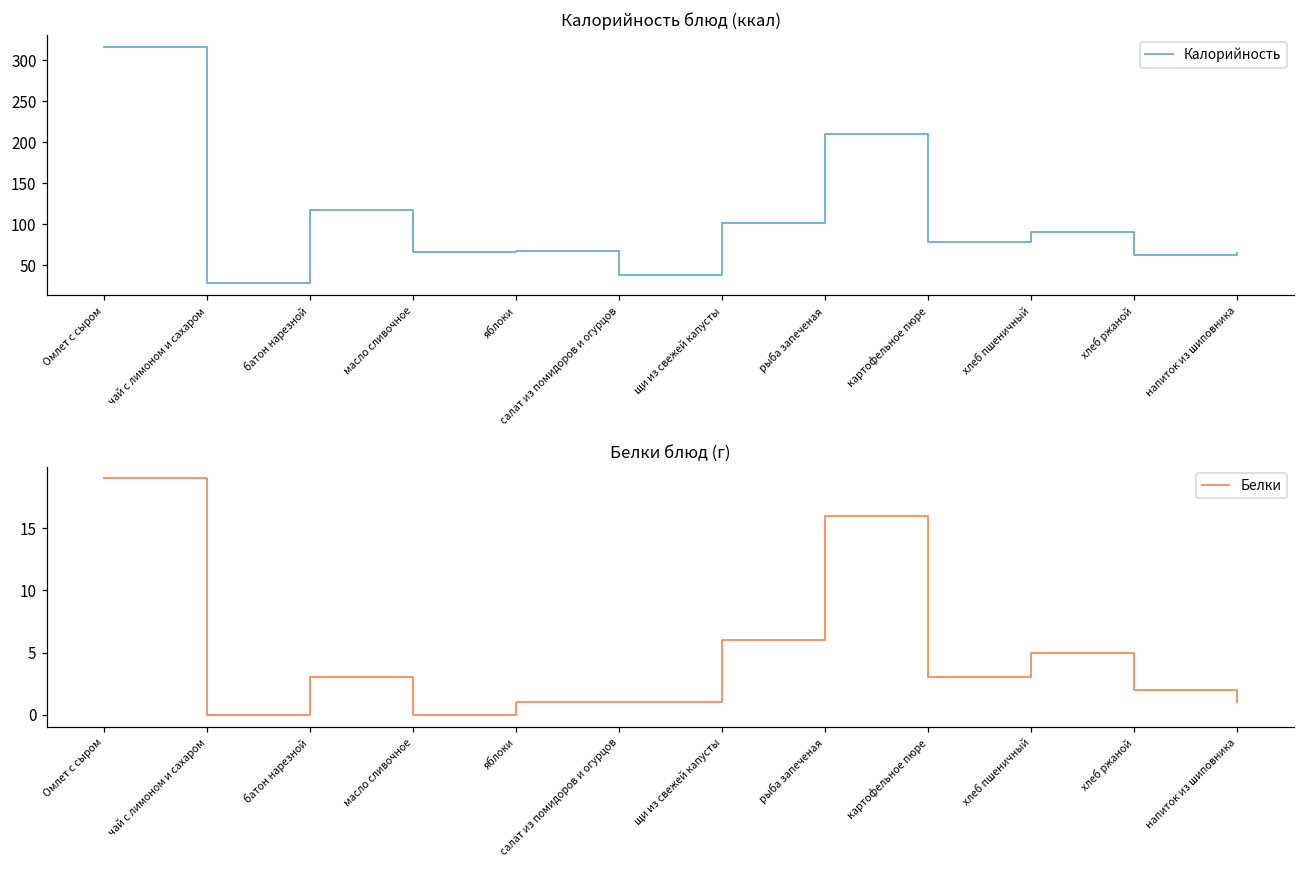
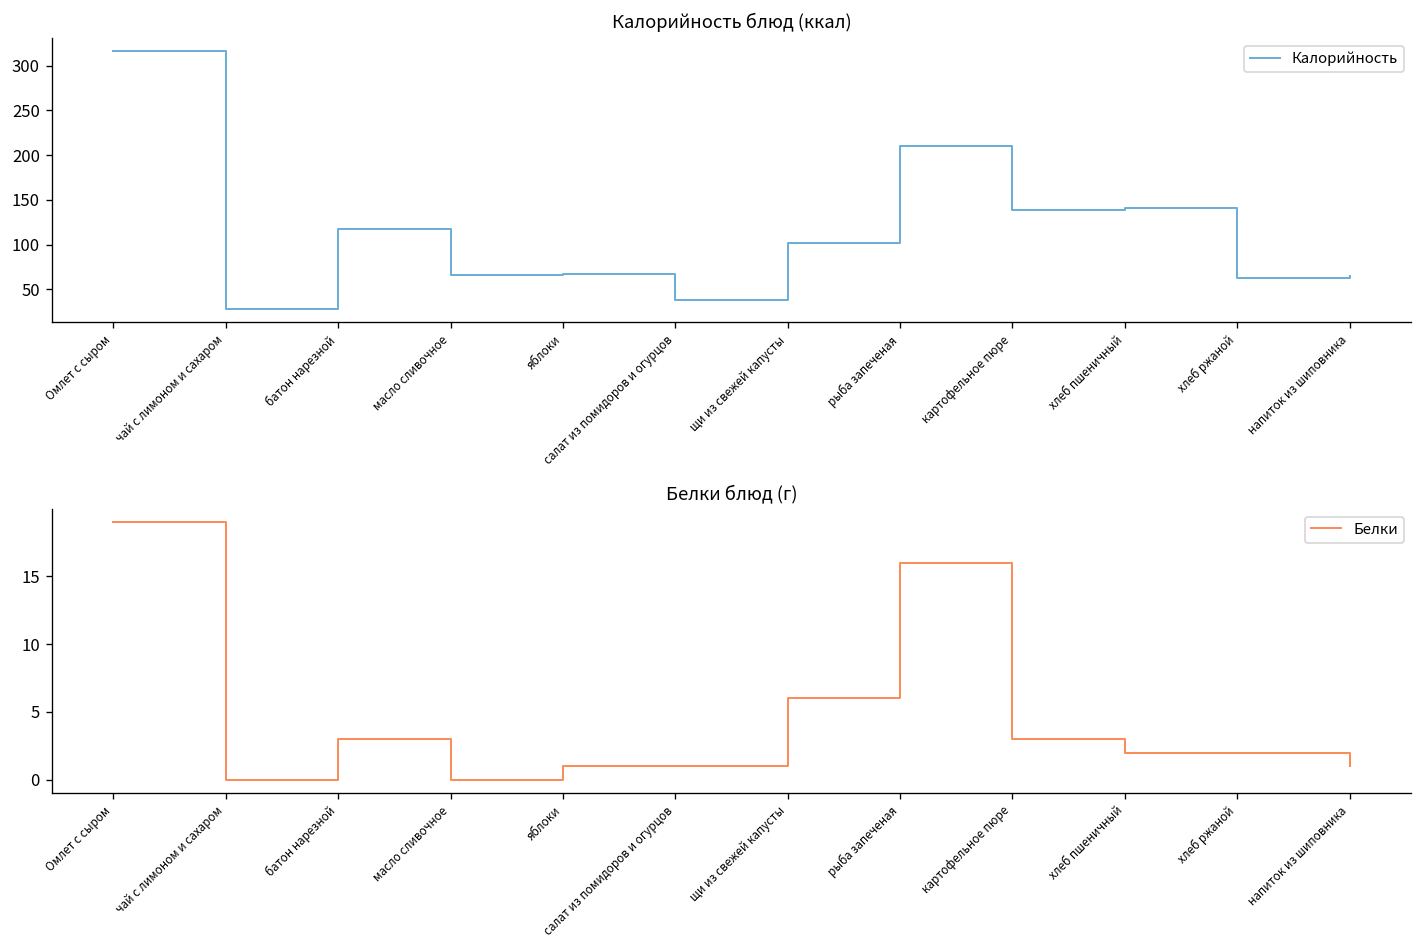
Калорийность блюд (ккал), картофельное пюре: 80 -> 140
Калорийность блюд (ккал), хлеб пшеничный: 90 -> 140
Белки блюд (г), хлеб пшеничный: 5 -> 2
